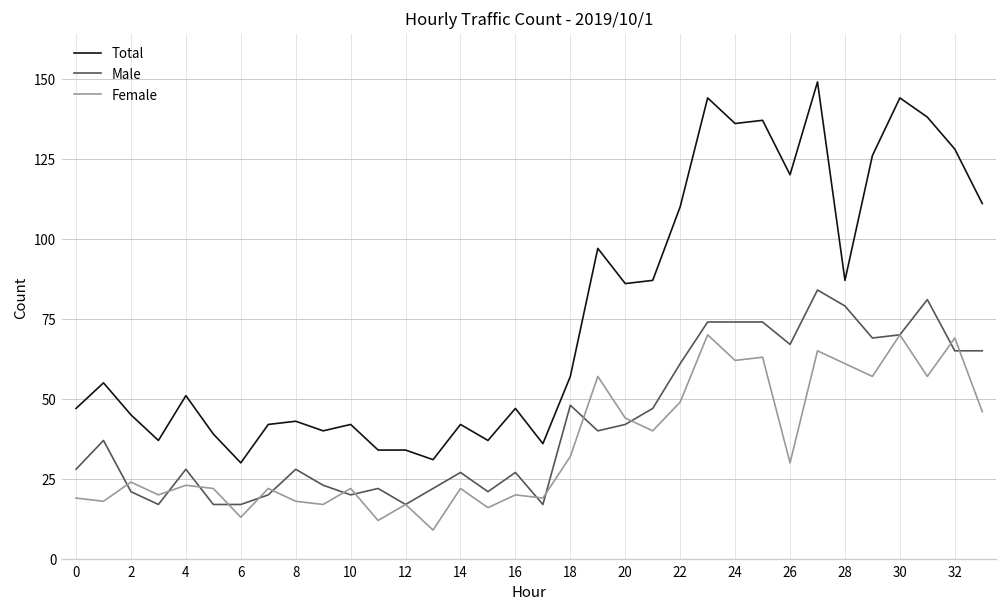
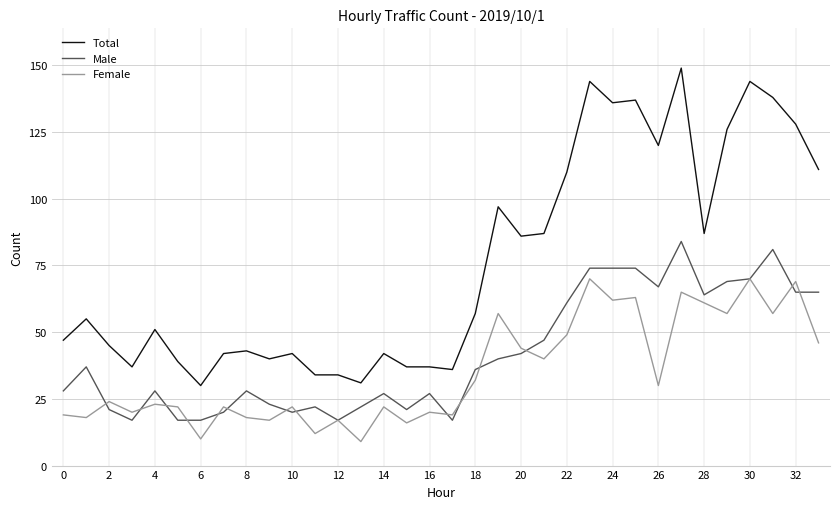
Female, 6: 13 -> 10
Total, 16: 47 -> 37
Male, 18: 48 -> 36
Male, 28: 79 -> 64
